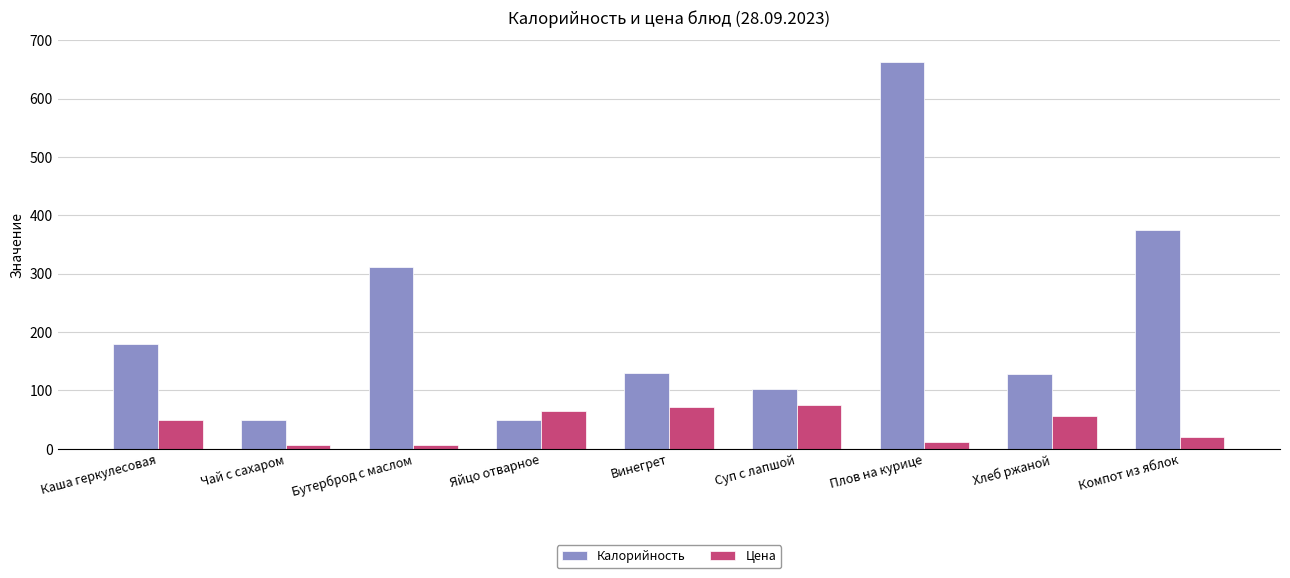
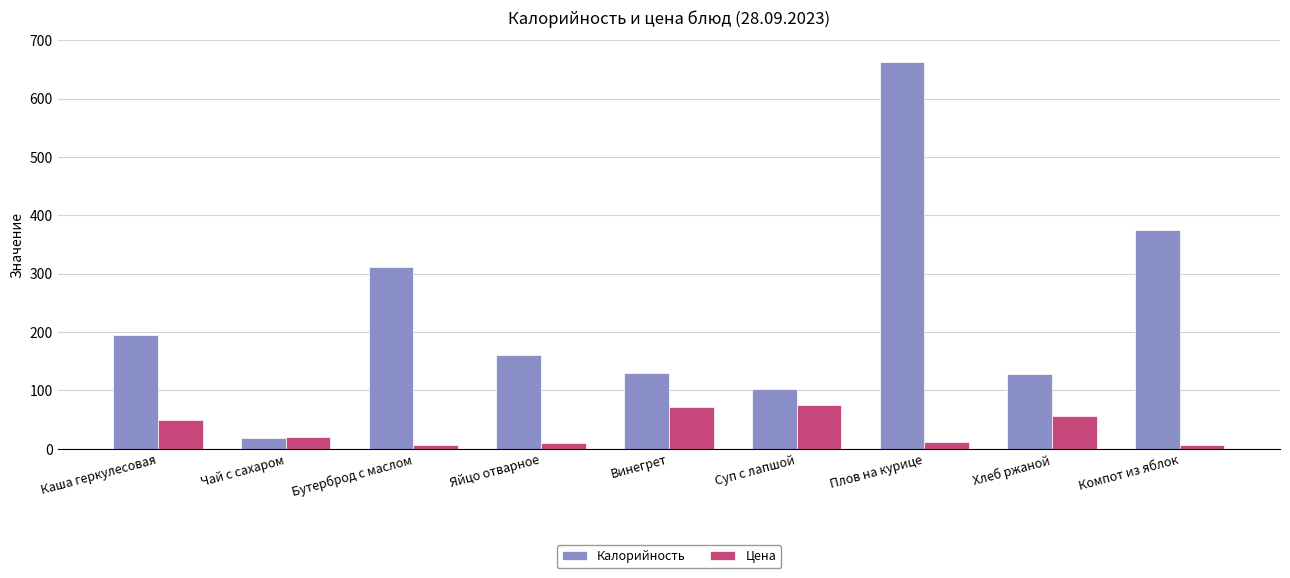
Калорийность, Каша геркулесовая: 180 -> 190
Калорийность, Чай с сахаром: 50 -> 20
Цена, Чай с сахаром: 10 -> 20
Калорийность, Яйцо отварное: 50 -> 160
Цена, Яйцо отварное: 70 -> 10
Цена, Компот из яблок: 20 -> 10
